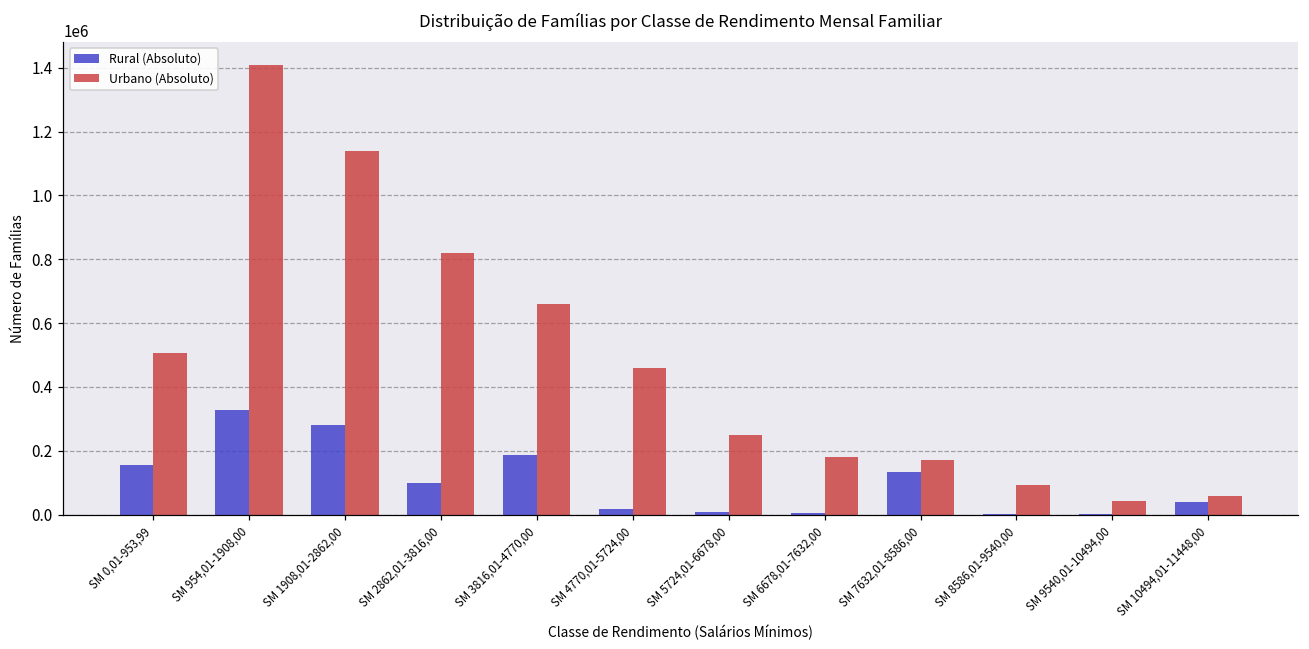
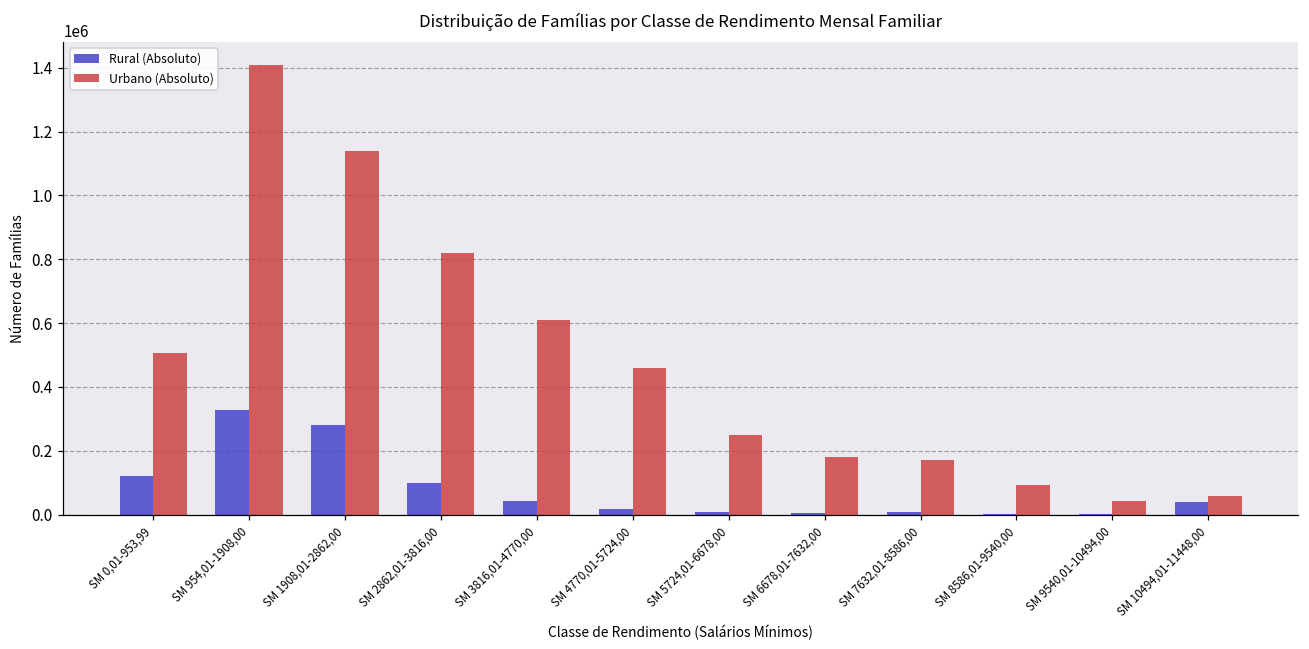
Rural (Absoluto), SM 0,01-953,99: 160000 -> 120000
Rural (Absoluto), SM 3816,01-4770,00: 190000 -> 40000
Urbano (Absoluto), SM 3816,01-4770,00: 660000 -> 610000
Rural (Absoluto), SM 7632,01-8586,00: 130000 -> 10000
